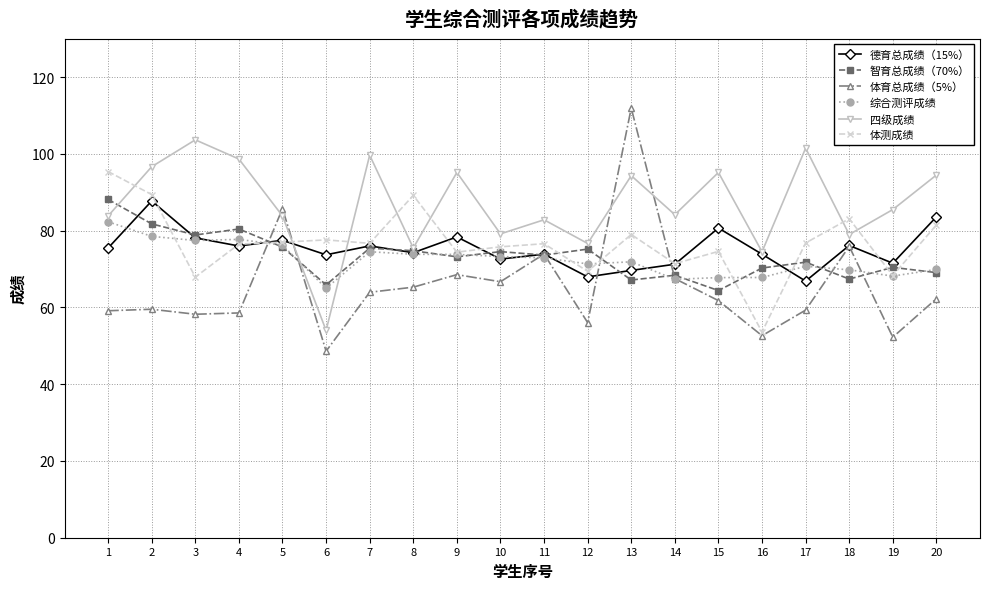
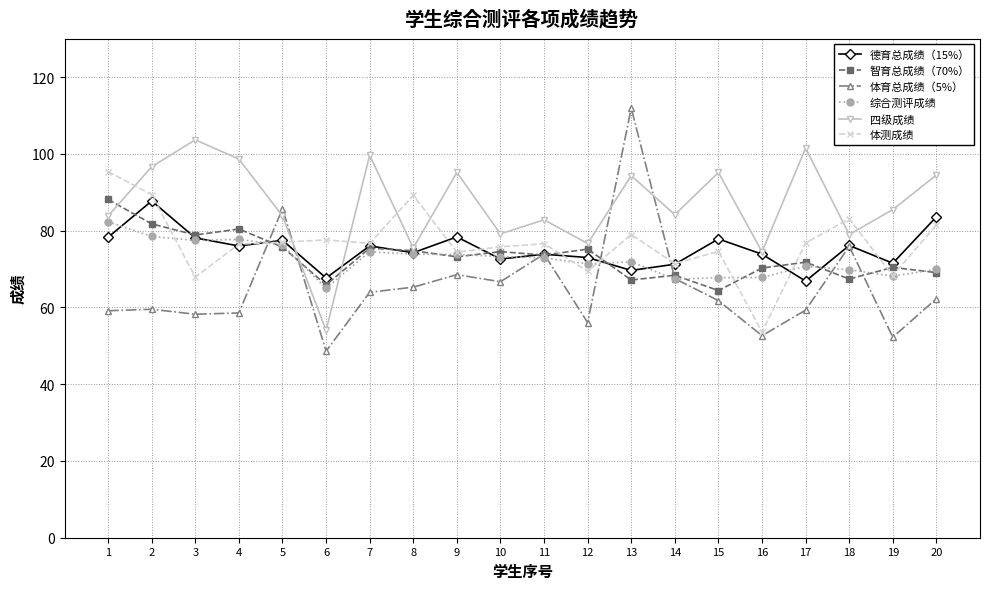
德育总成绩（15%）, 1: 75 -> 78
德育总成绩（15%）, 6: 74 -> 68
德育总成绩（15%）, 12: 68 -> 73
德育总成绩（15%）, 15: 81 -> 78
